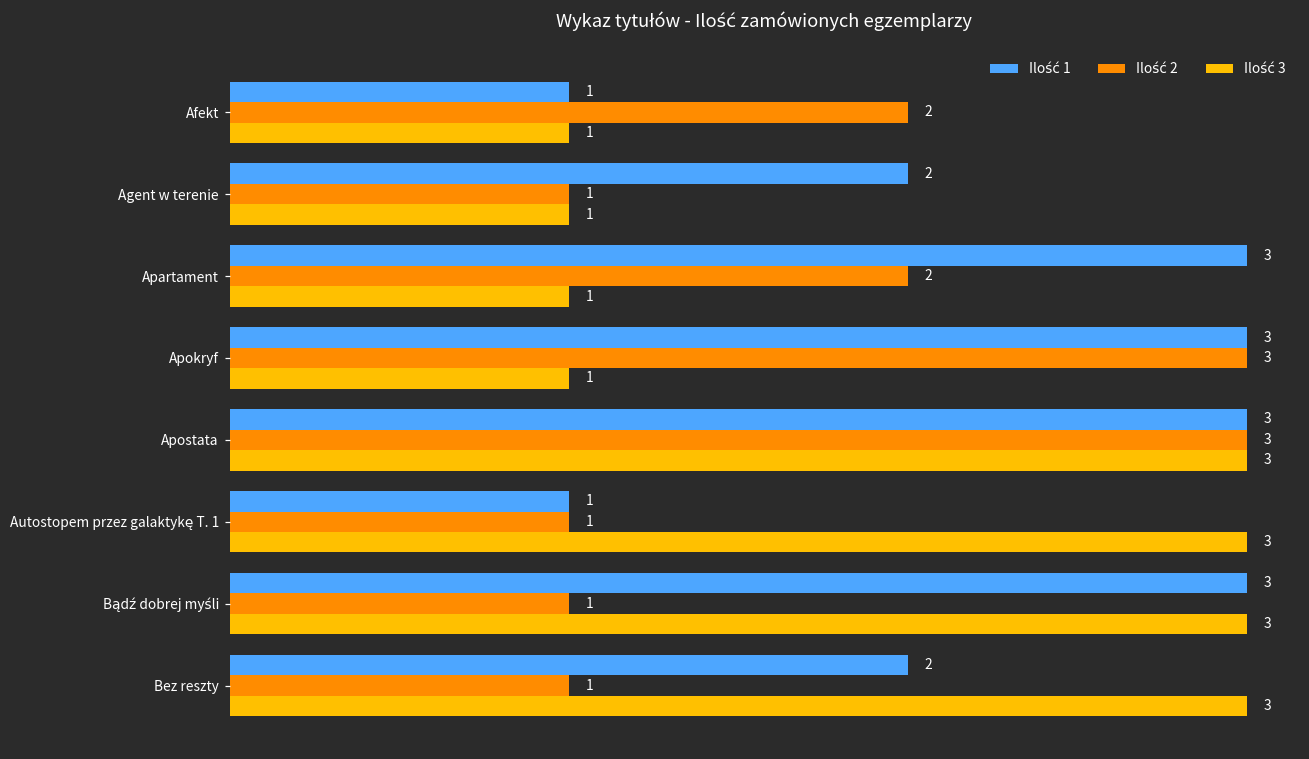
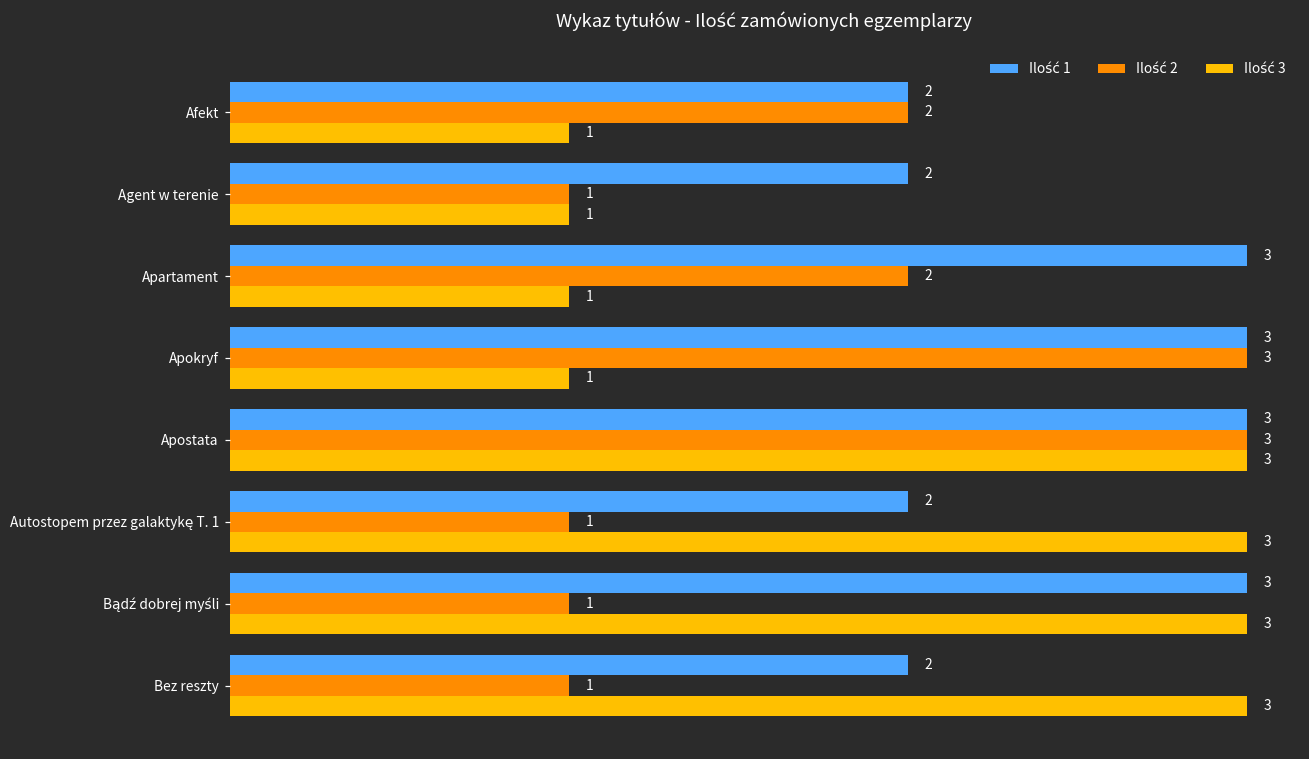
Ilość 1, Afekt: 1 -> 2
Ilość 1, Autostopem przez galaktykę T. 1: 1 -> 2
